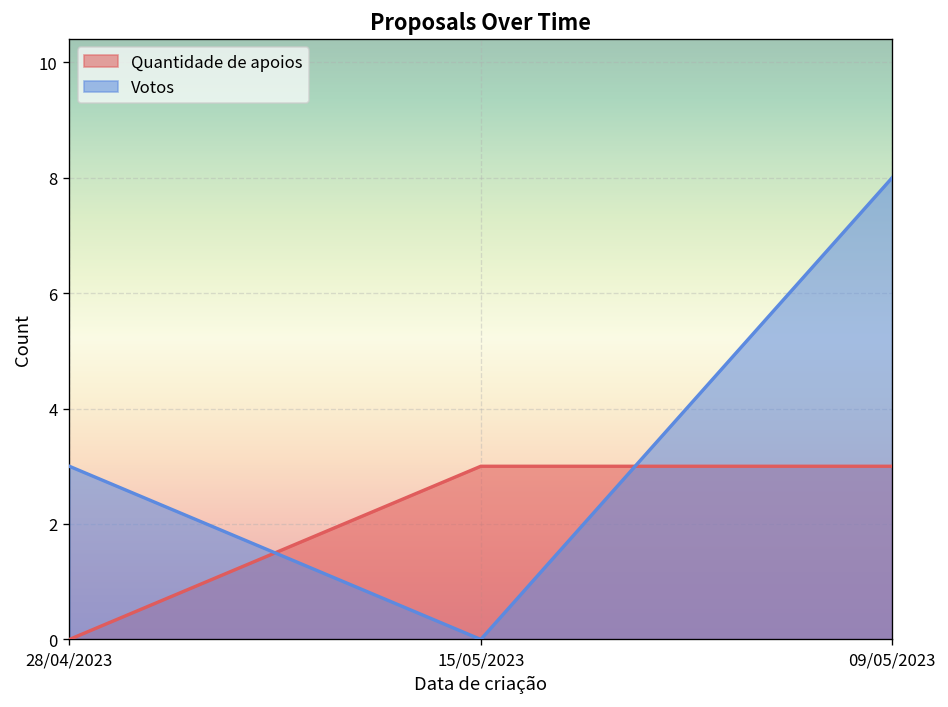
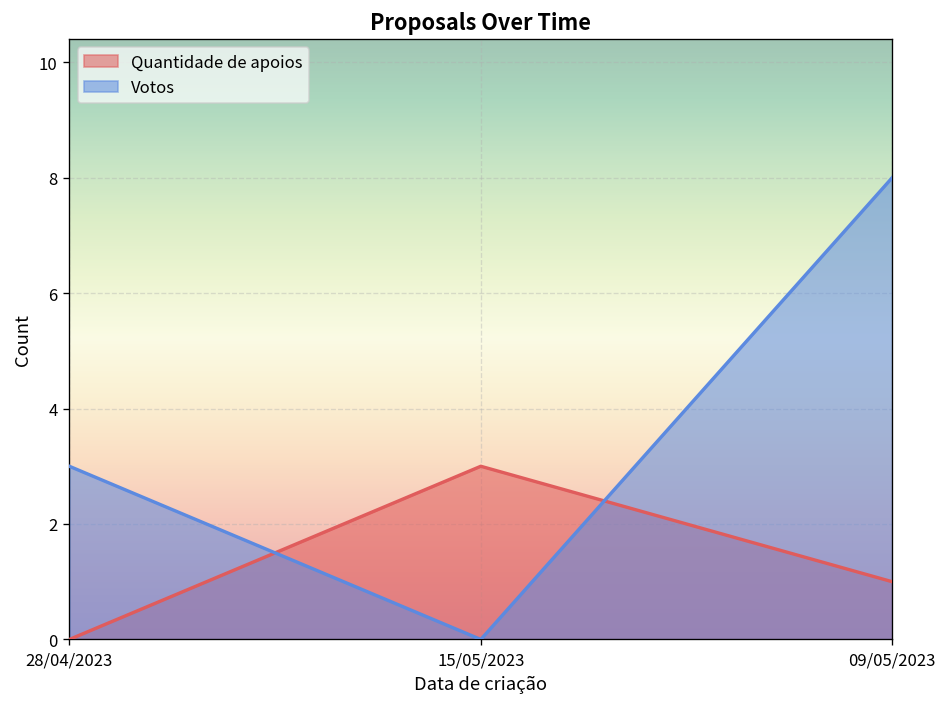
Quantidade de apoios, 09/05/2023: 3 -> 1
